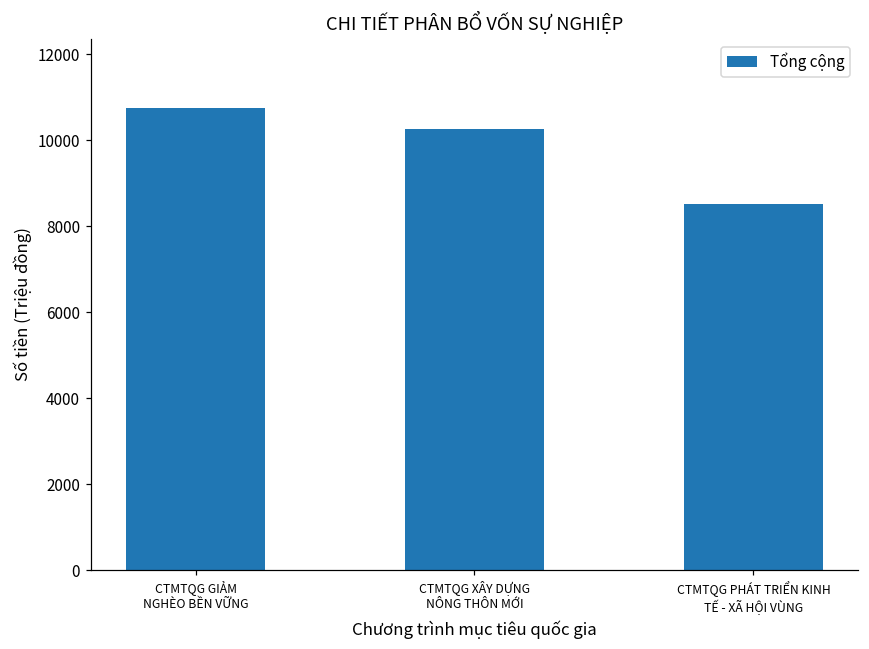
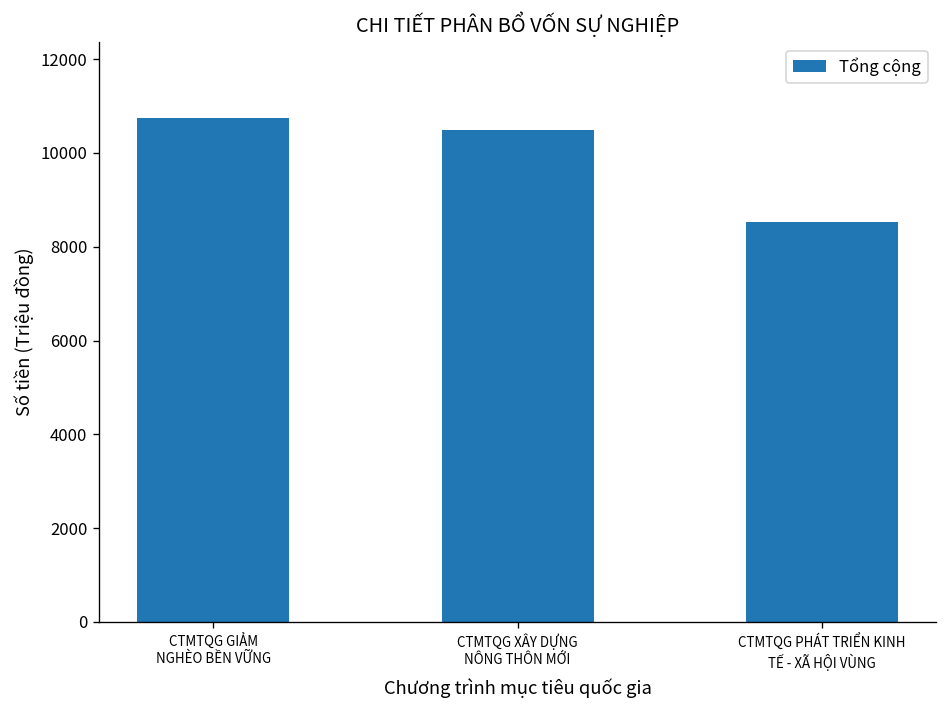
CTMTQG XÂY DỰNG NÔNG THÔN MỚI: 10300 -> 10500
